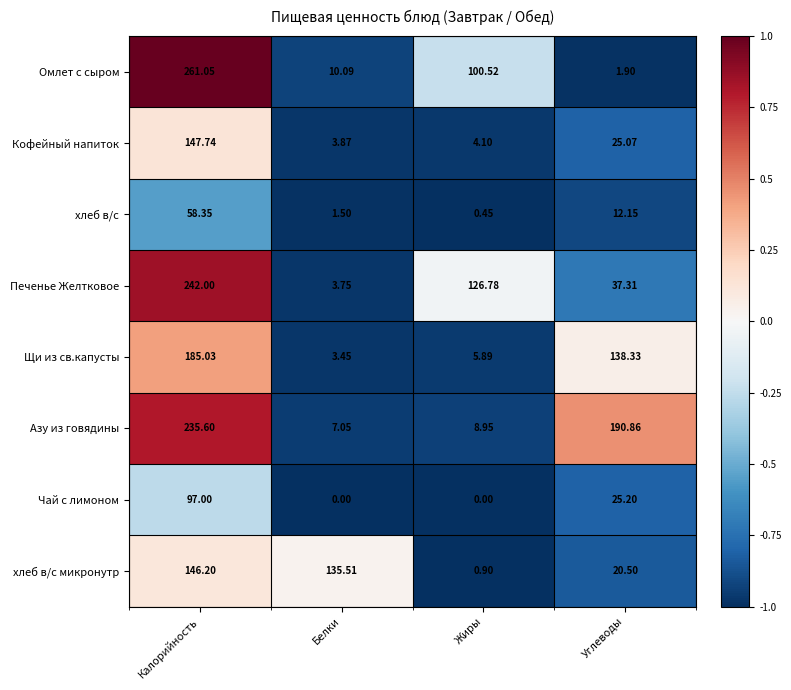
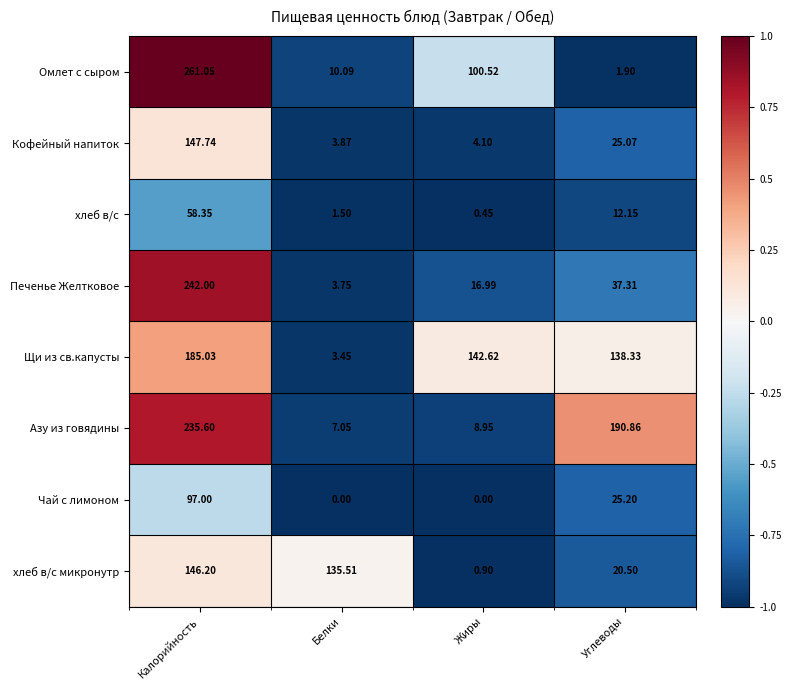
Печенье Желтковое, Жиры: 126.78 -> 16.99
Щи из св.капусты, Жиры: 5.89 -> 142.62
